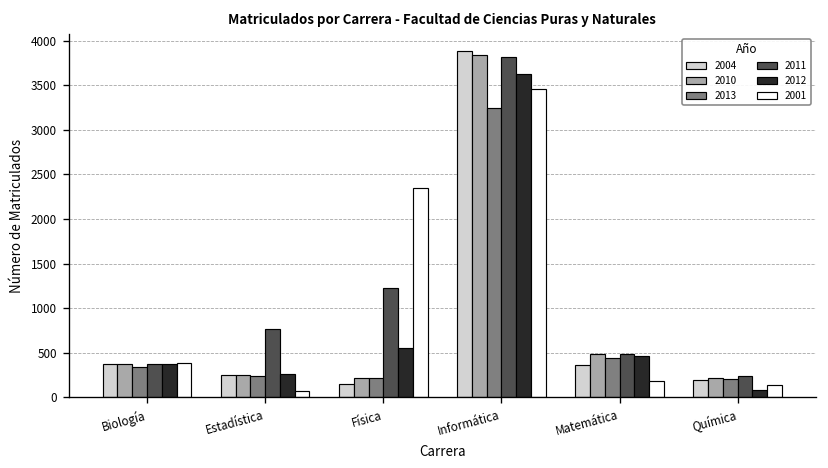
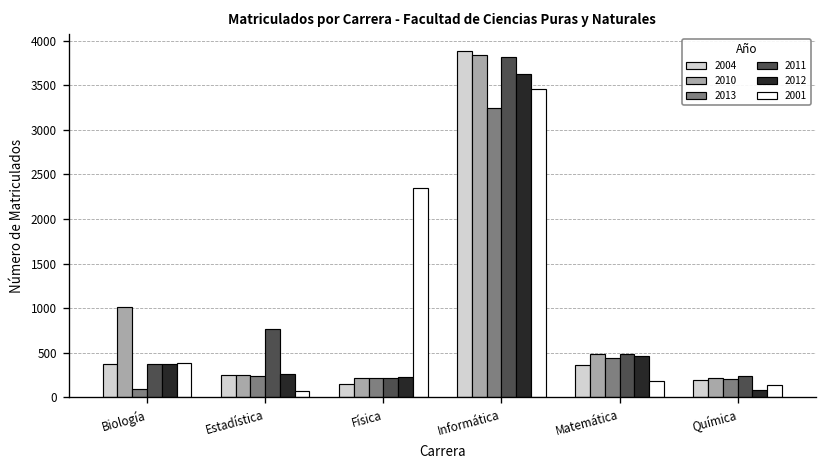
2010, Biología: 400 -> 1000
2013, Biología: 300 -> 100
2011, Física: 1200 -> 200
2012, Física: 500 -> 200
